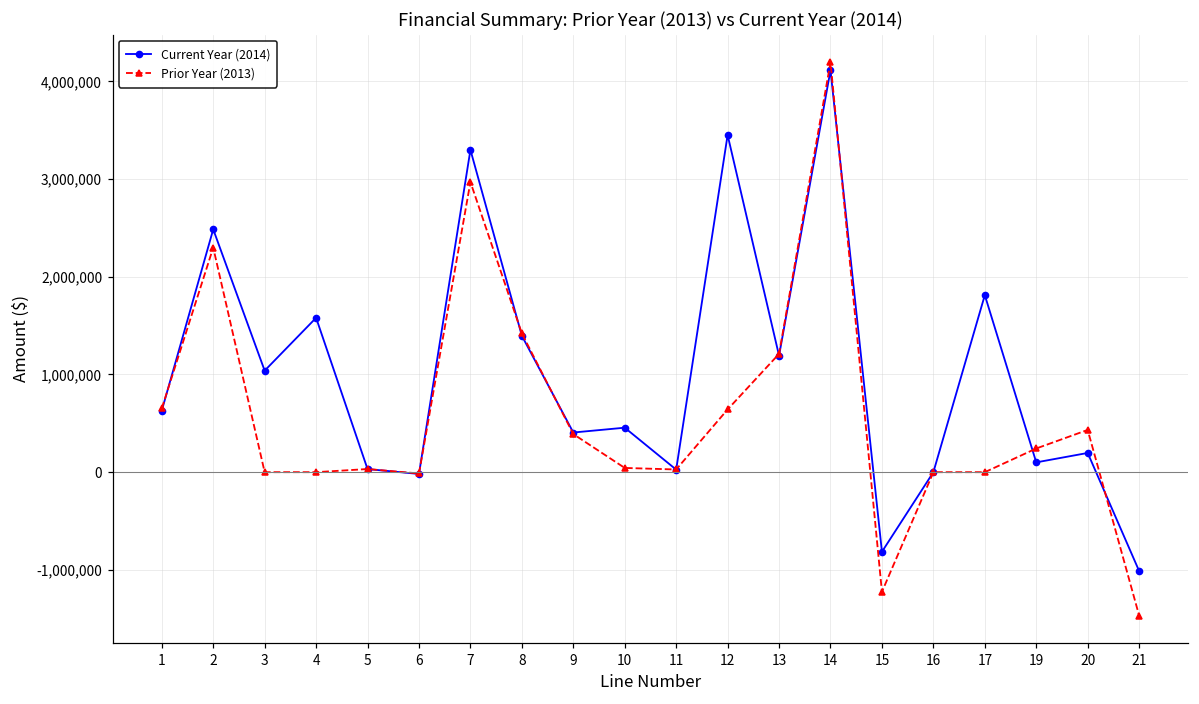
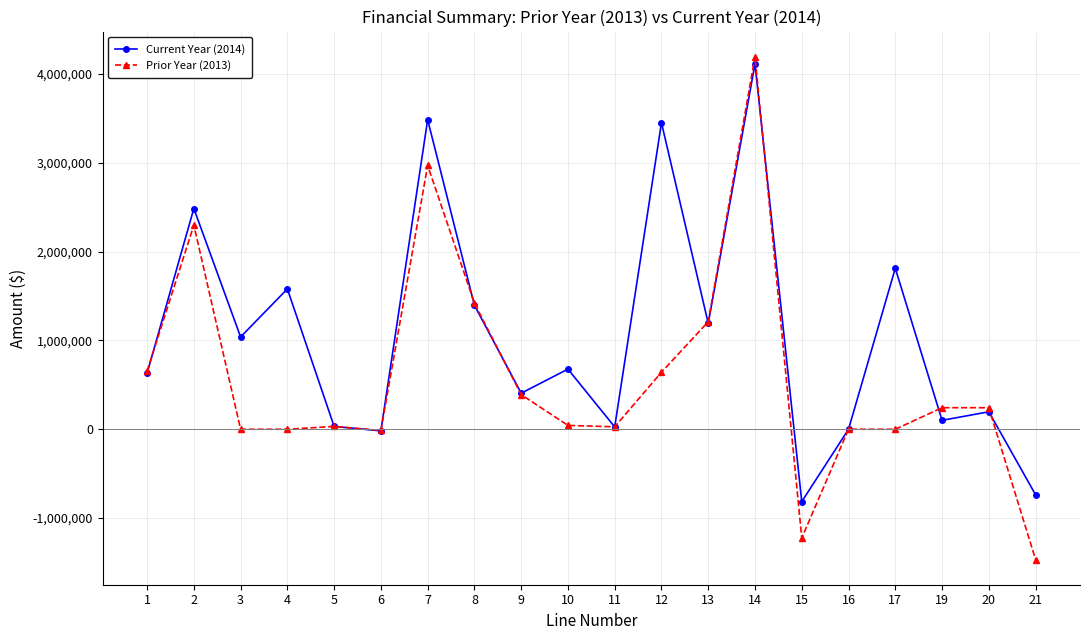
Current Year (2014), 7: 3,300,000 -> 3,500,000
Current Year (2014), 10: 500,000 -> 700,000
Prior Year (2013), 20: 400,000 -> 200,000
Current Year (2014), 21: -1,000,000 -> -700,000
